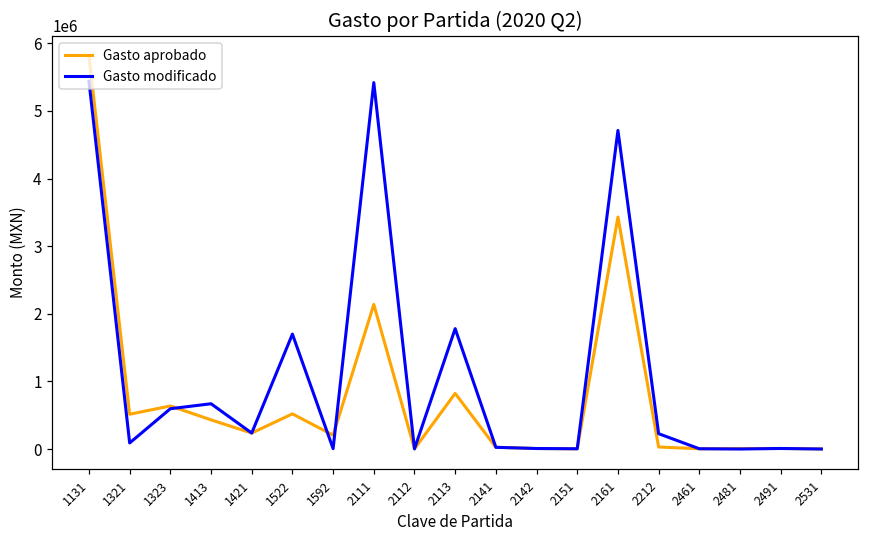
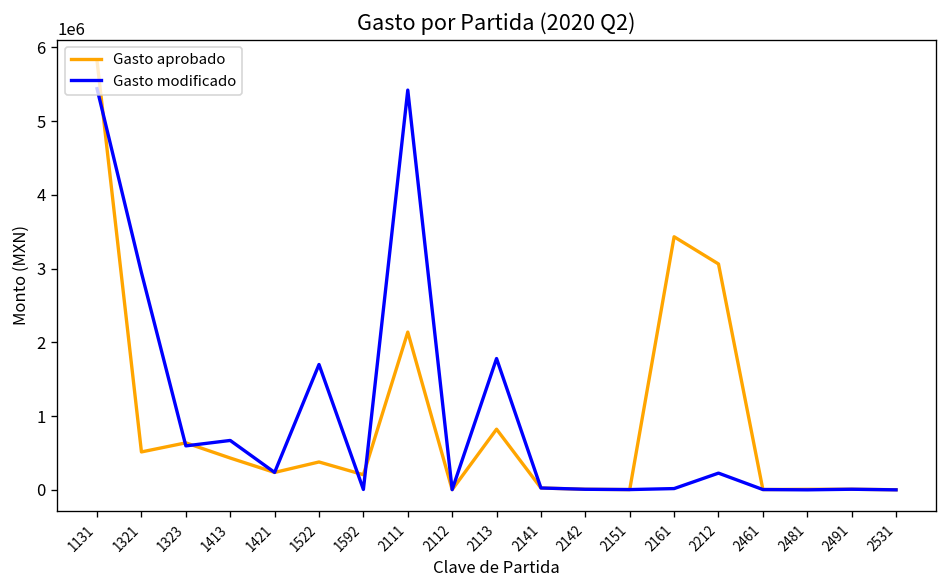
Gasto modificado, 1321: 100000 -> 2900000
Gasto aprobado, 1522: 500000 -> 400000
Gasto modificado, 2161: 4700000 -> 0
Gasto aprobado, 2212: 0 -> 3100000
